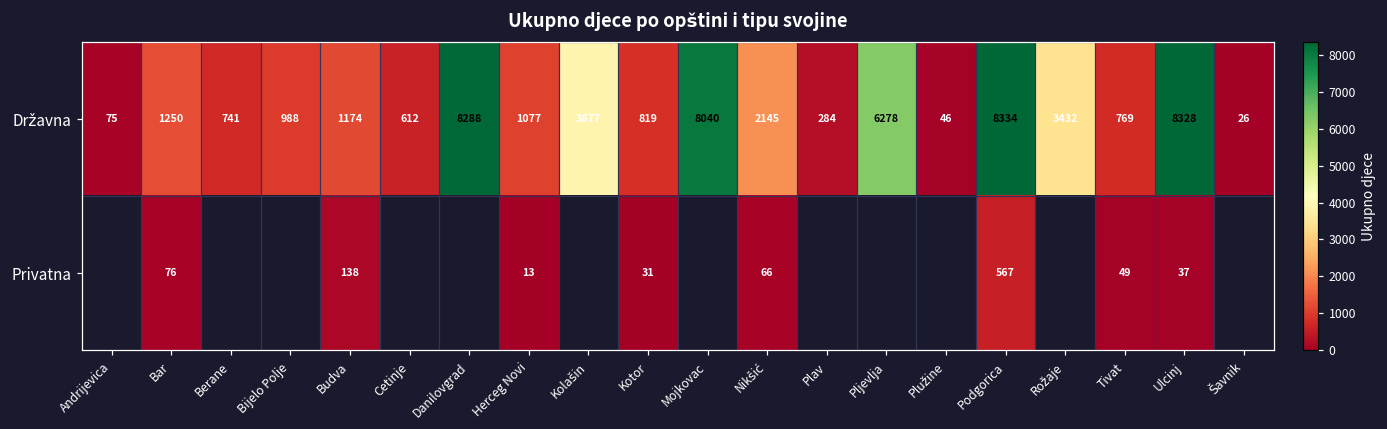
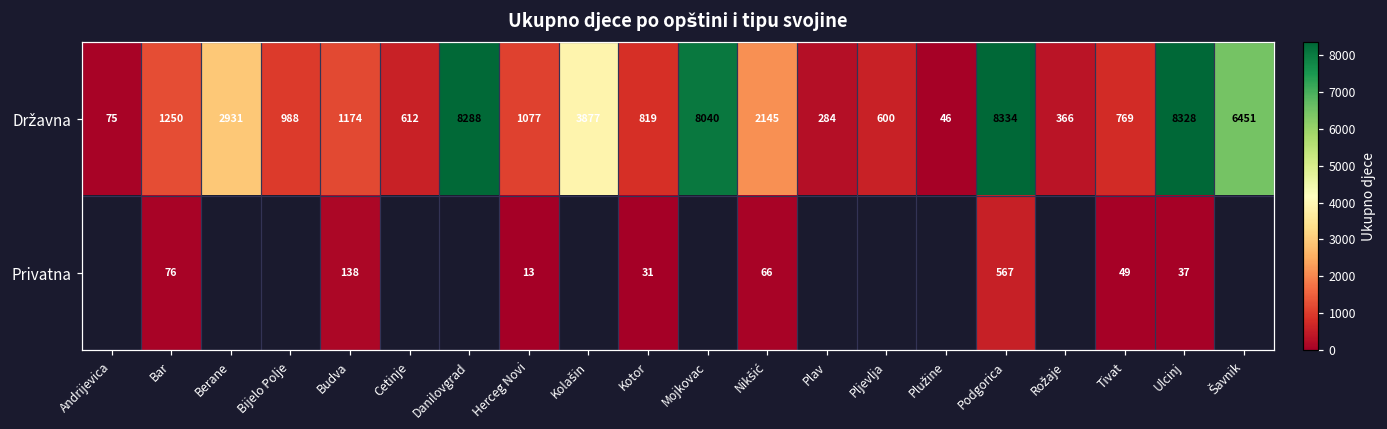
Državna, Berane: 741 -> 2931
Državna, Pljevlja: 6278 -> 600
Državna, Rožaje: 3432 -> 366
Državna, Šavnik: 26 -> 6451
